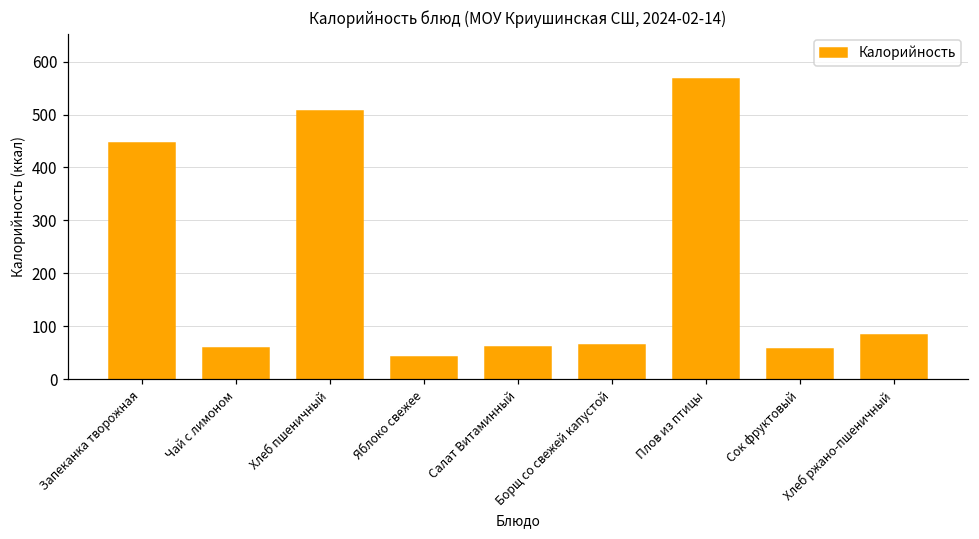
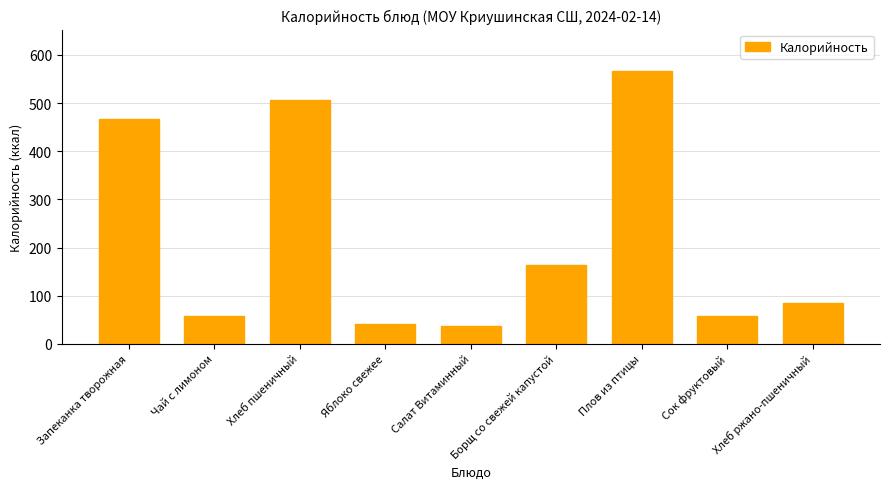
Запеканка творожная: 450 -> 470
Салат Витаминный: 60 -> 40
Борщ со свежей капустой: 60 -> 160
